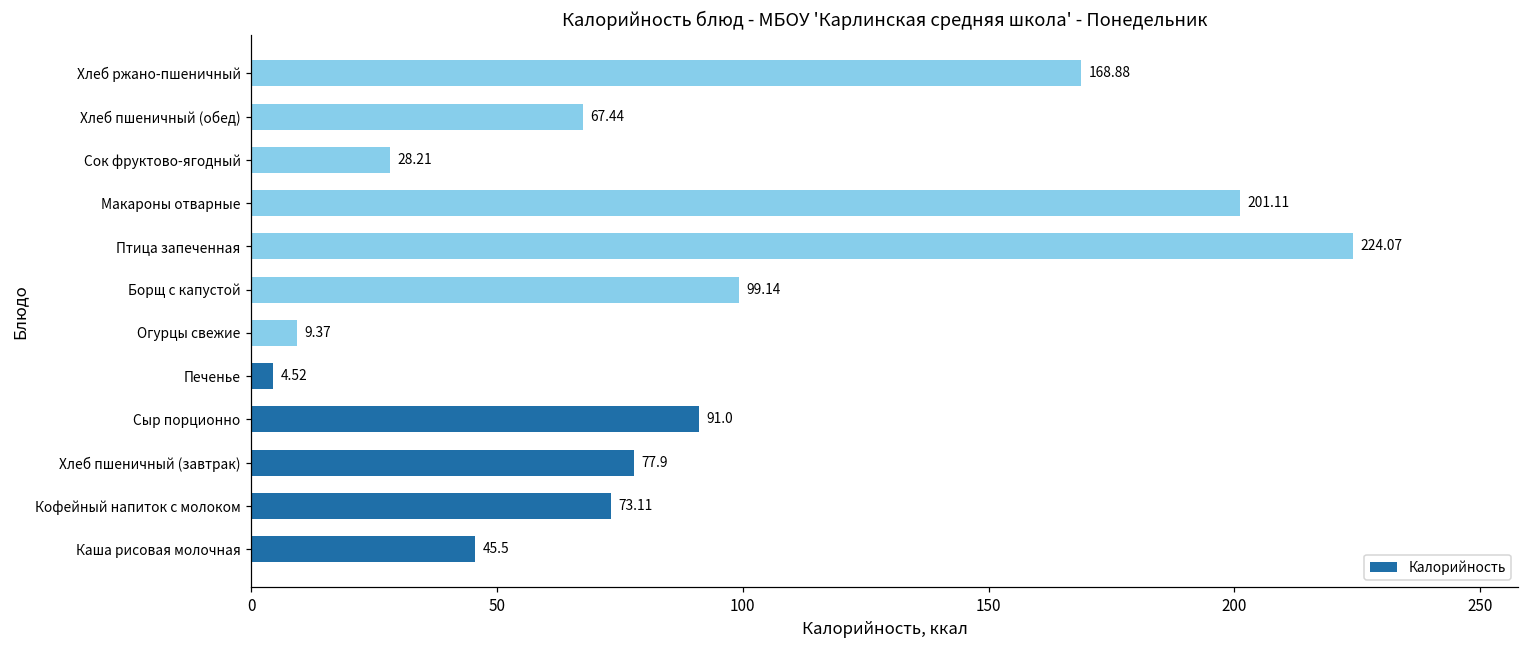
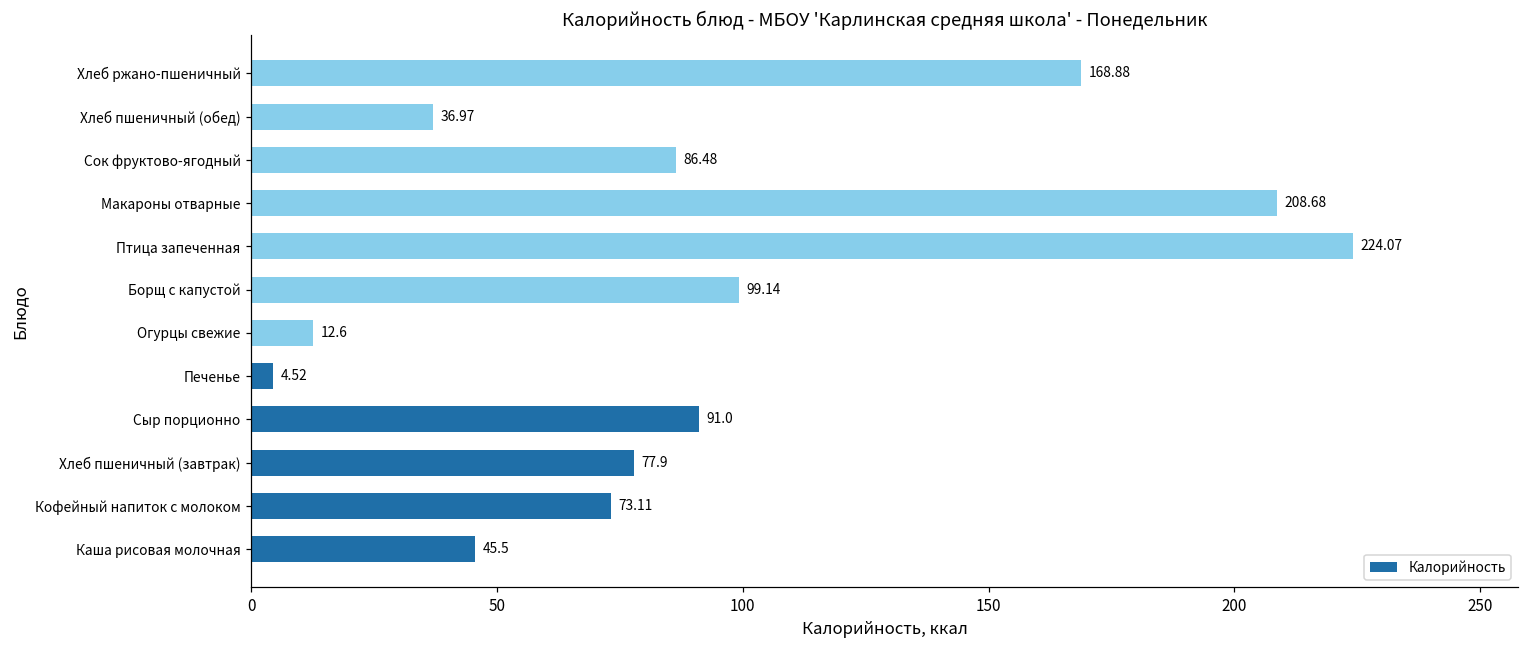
Хлеб пшеничный (обед): 67.44 -> 36.97
Сок фруктово-ягодный: 28.21 -> 86.48
Макароны отварные: 201.11 -> 208.68
Огурцы свежие: 9.37 -> 12.6
